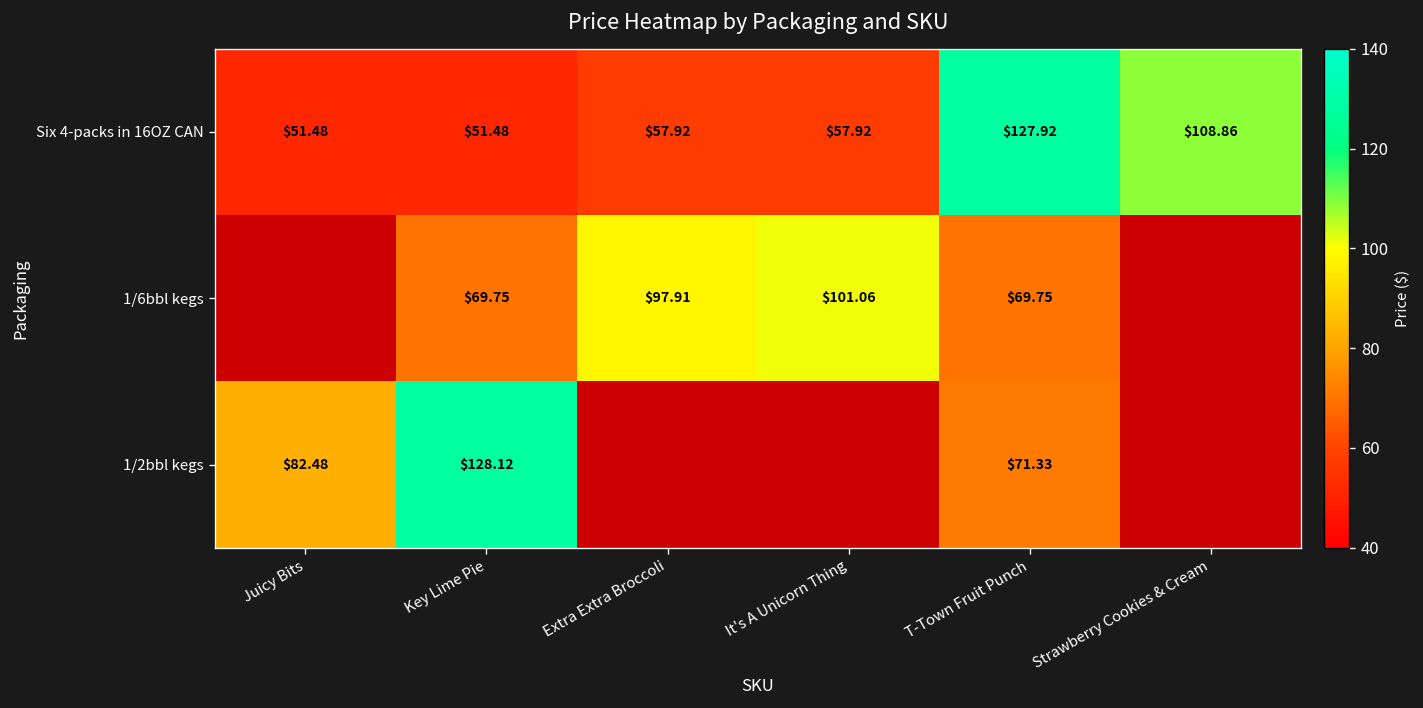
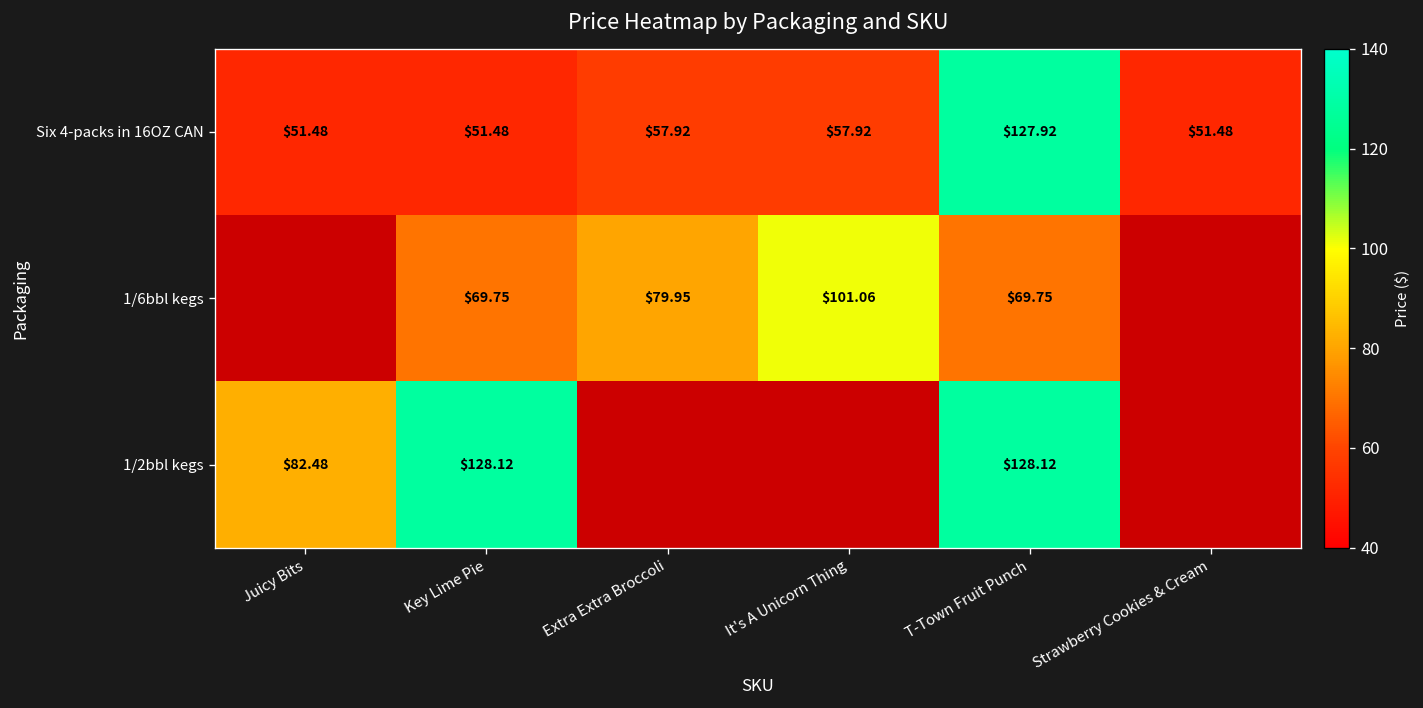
Six 4-packs in 16OZ CAN, Strawberry Cookies & Cream: $108.86 -> $51.48
1/6bbl kegs, Extra Extra Broccoli: $97.91 -> $79.95
1/2bbl kegs, T-Town Fruit Punch: $71.33 -> $128.12
